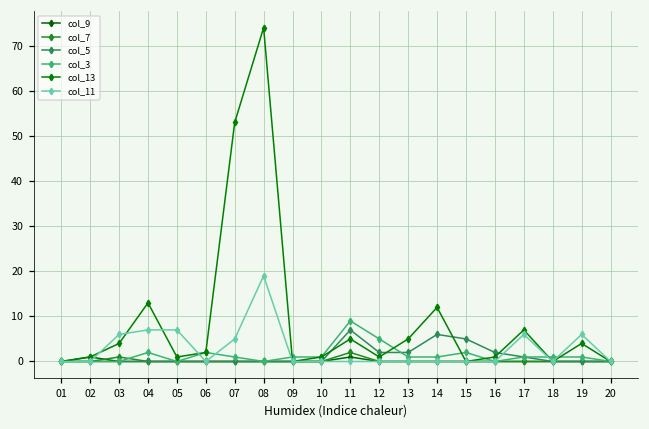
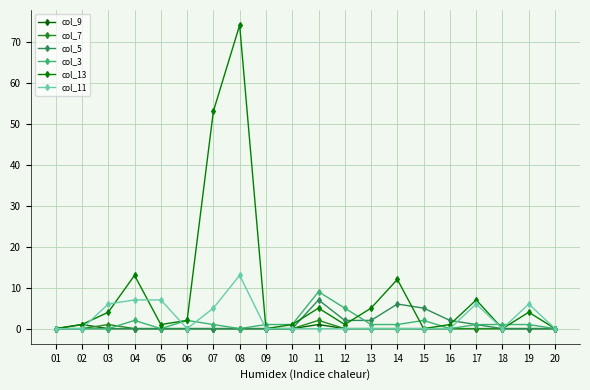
col_11, 08: 19 -> 13
